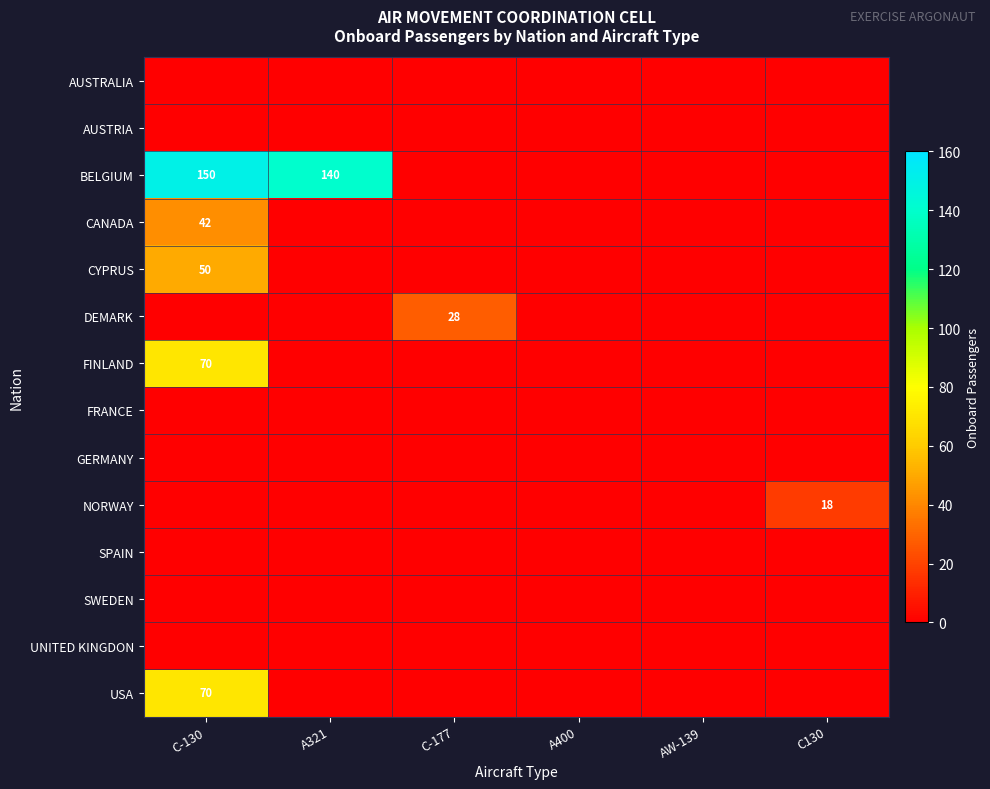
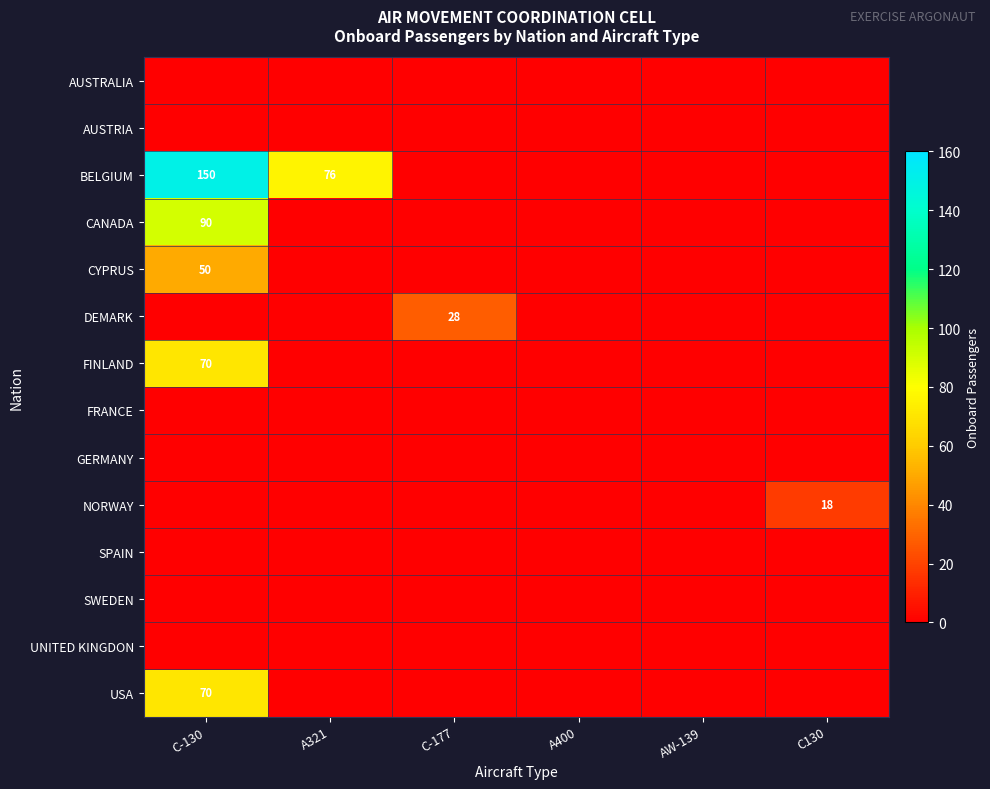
BELGIUM, A321: 140 -> 76
CANADA, C-130: 42 -> 90
